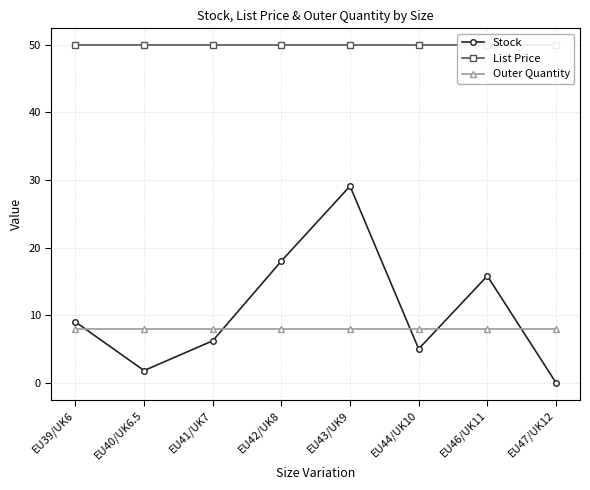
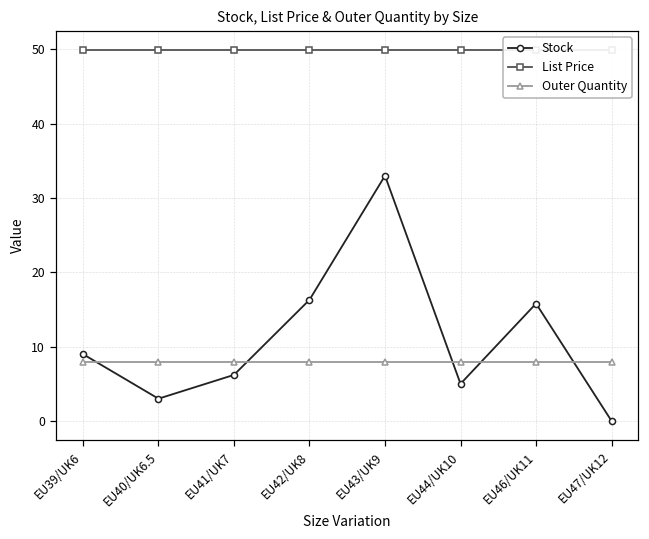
Stock, EU40/UK6.5: 2 -> 3
Stock, EU42/UK8: 18 -> 16
Stock, EU43/UK9: 29 -> 33
